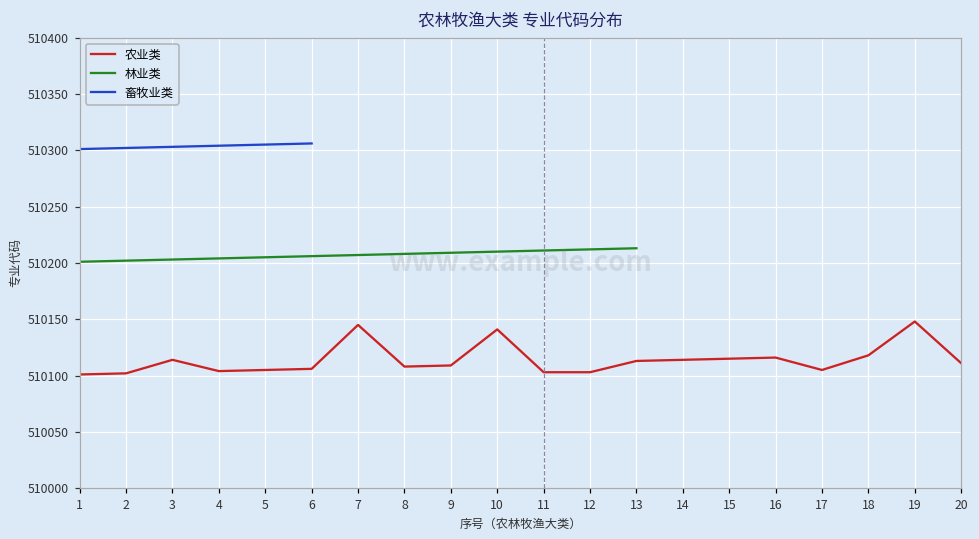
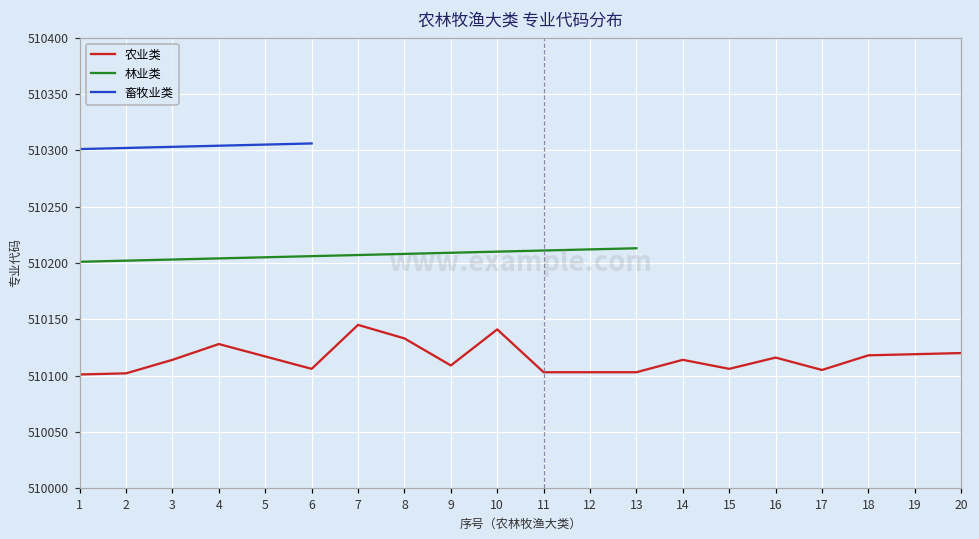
农业类, 4: 510104 -> 510128
农业类, 5: 510105 -> 510117
农业类, 8: 510108 -> 510133
农业类, 13: 510113 -> 510103
农业类, 15: 510115 -> 510106
农业类, 19: 510148 -> 510119
农业类, 20: 510111 -> 510120
